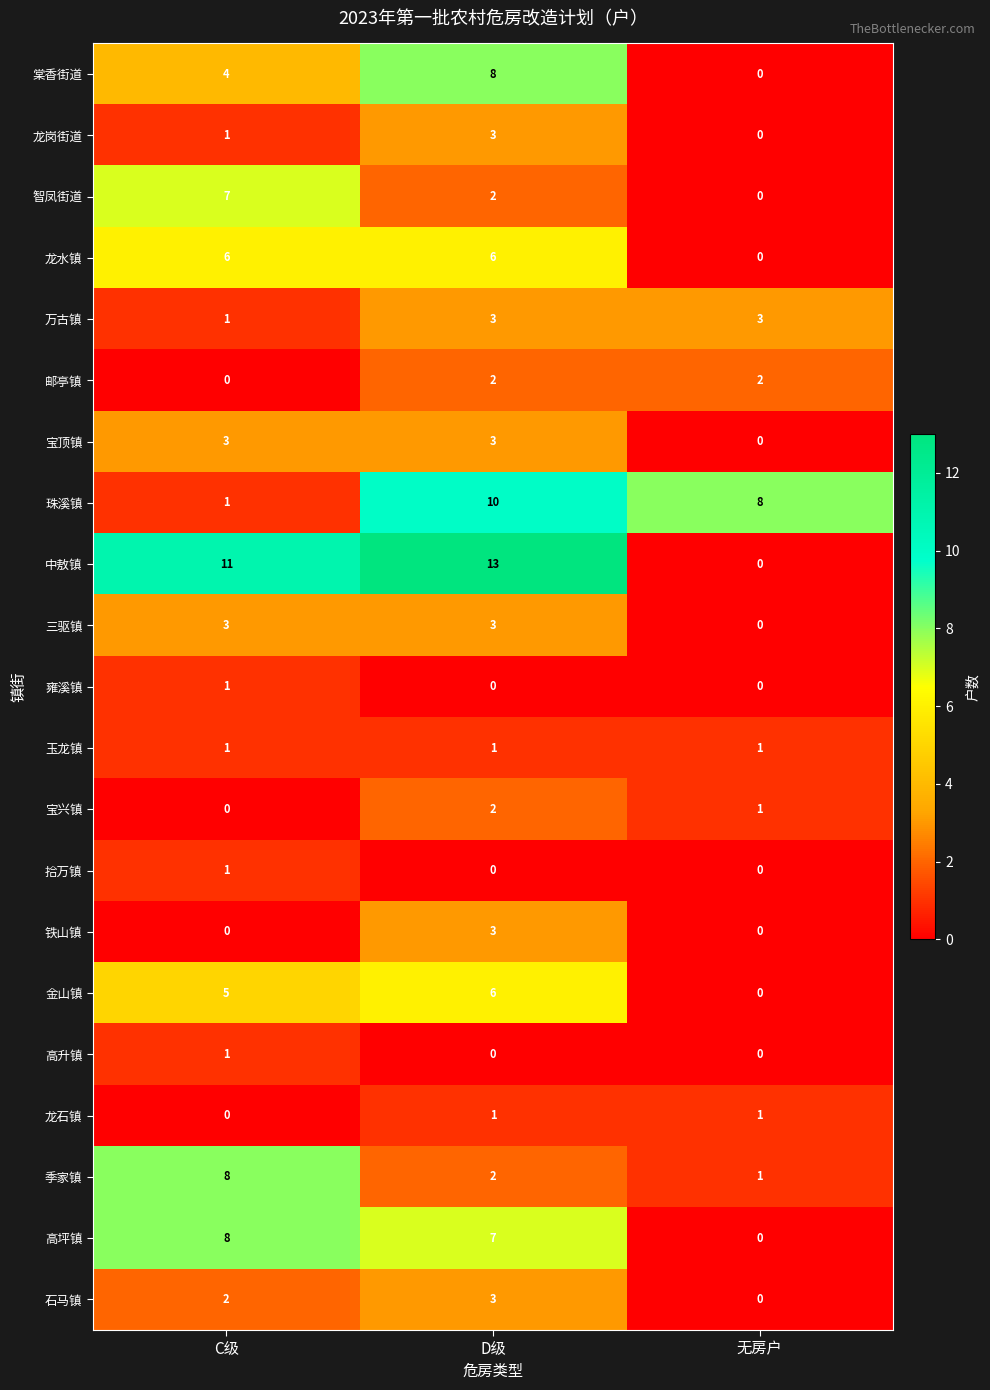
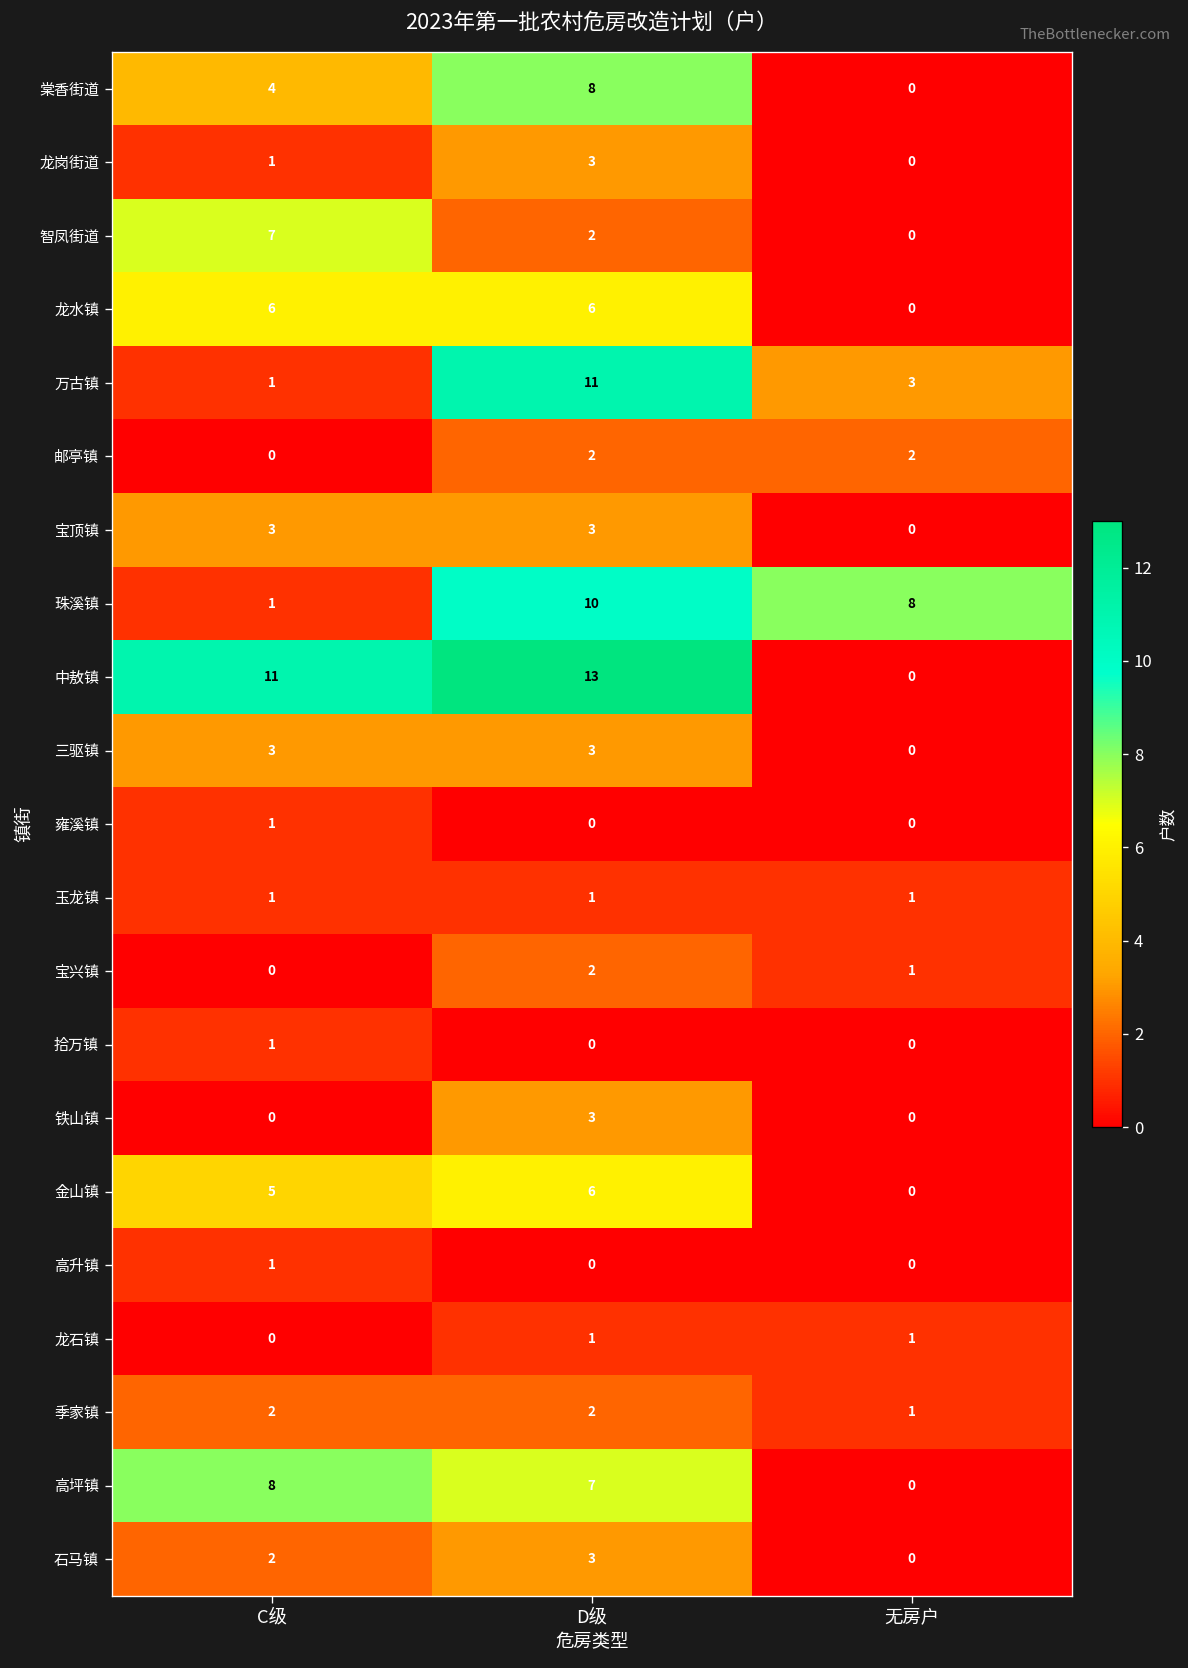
万古镇, D级: 3 -> 11
季家镇, C级: 8 -> 2
